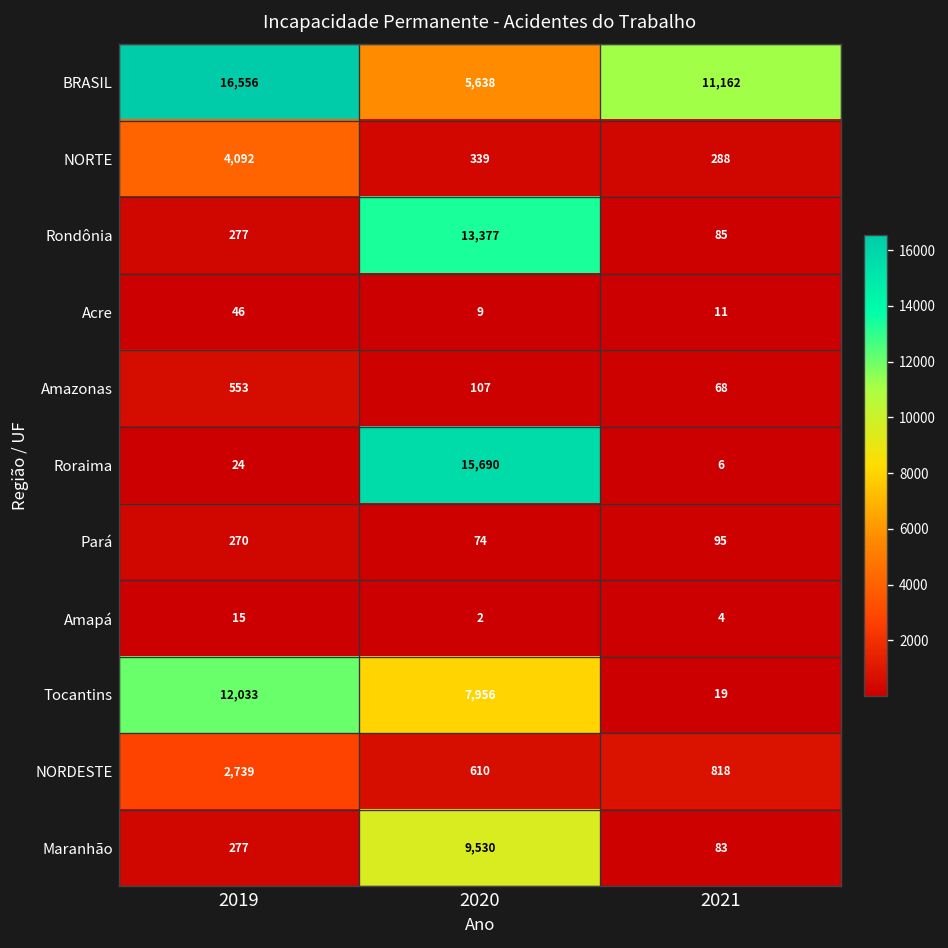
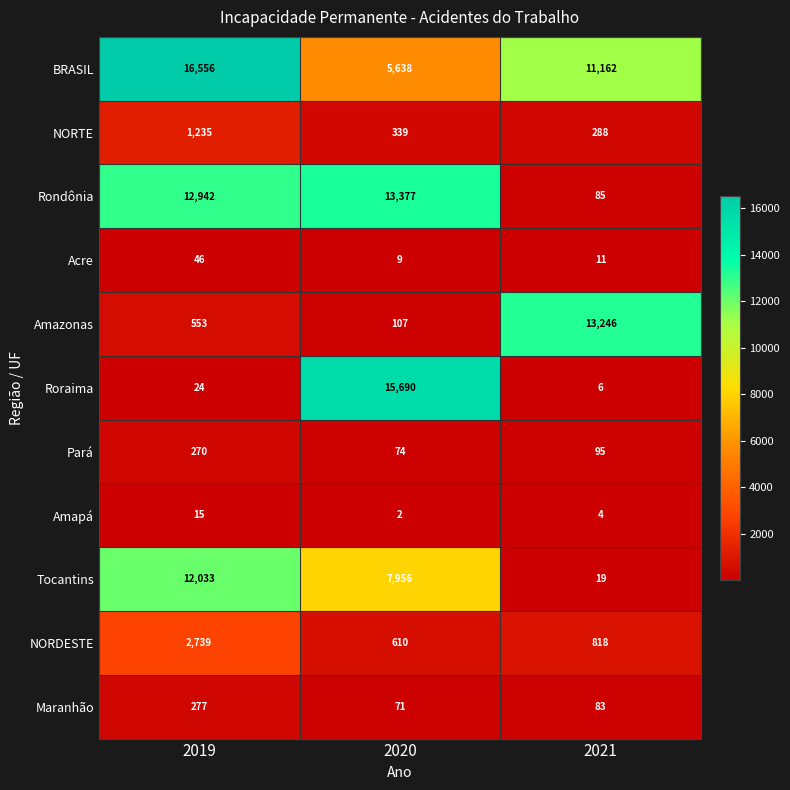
NORTE, 2019: 4,092 -> 1,235
Rondônia, 2019: 277 -> 12,942
Amazonas, 2021: 68 -> 13,246
Maranhão, 2020: 9,530 -> 71
